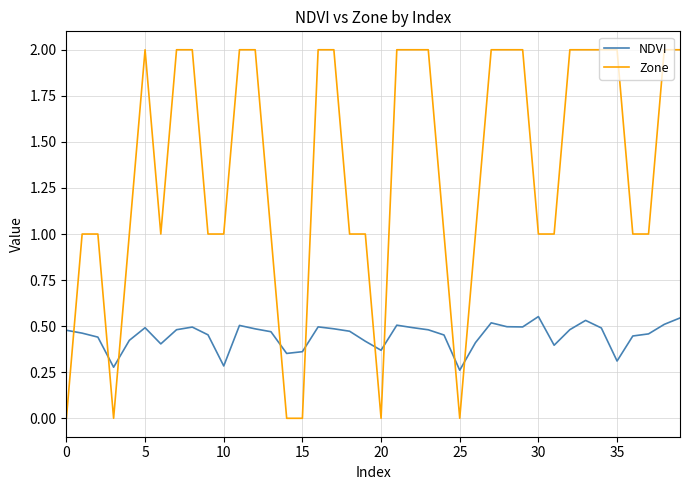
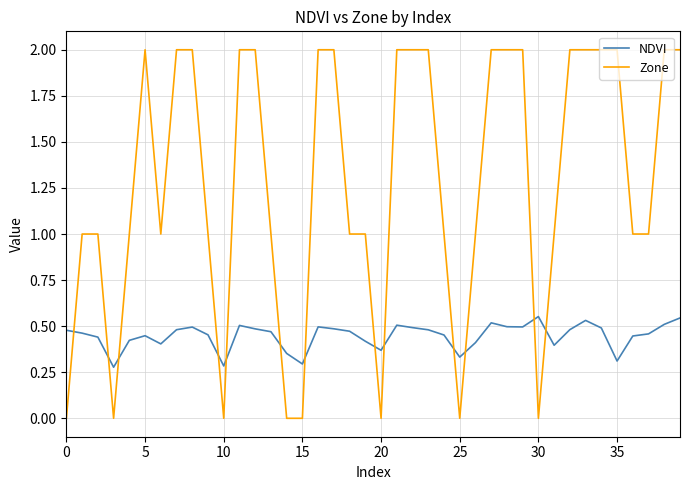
NDVI, 5: 0.49 -> 0.45
Zone, 10: 1 -> 0
NDVI, 15: 0.36 -> 0.29
NDVI, 25: 0.26 -> 0.33
Zone, 30: 1 -> 0
